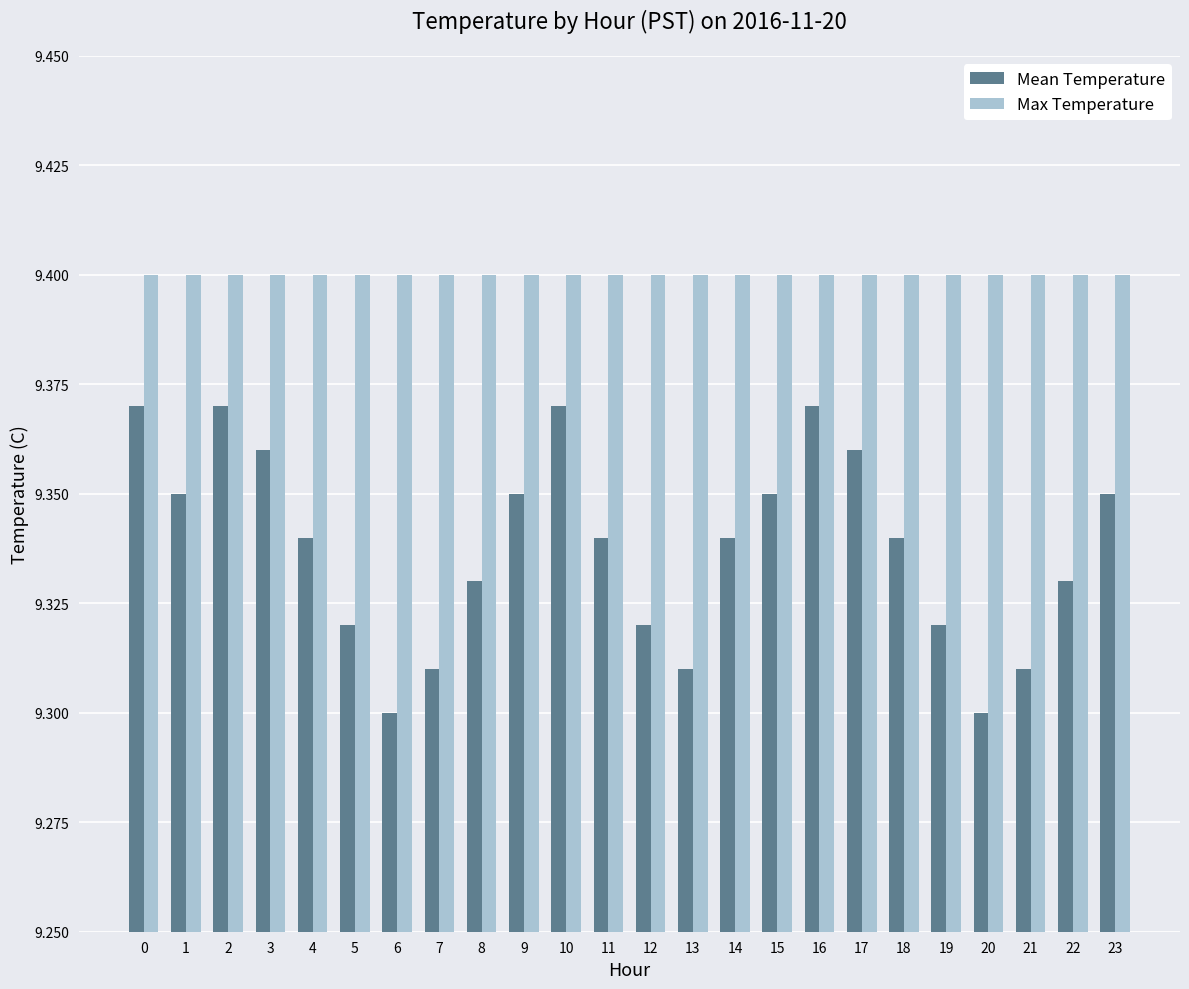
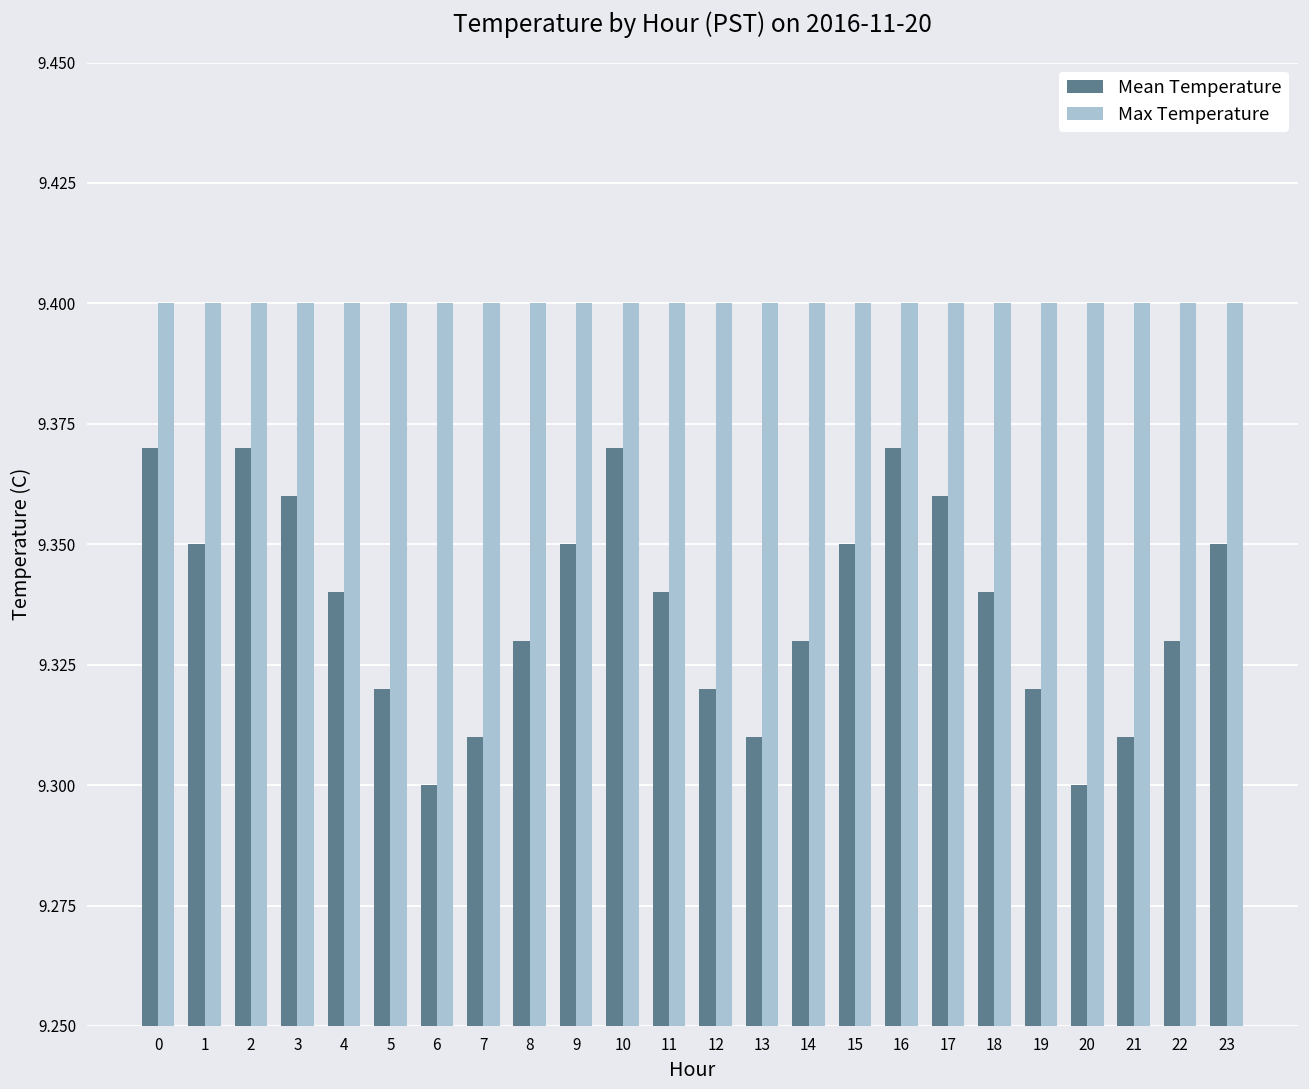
Mean Temperature, 14: 9.34 -> 9.33
